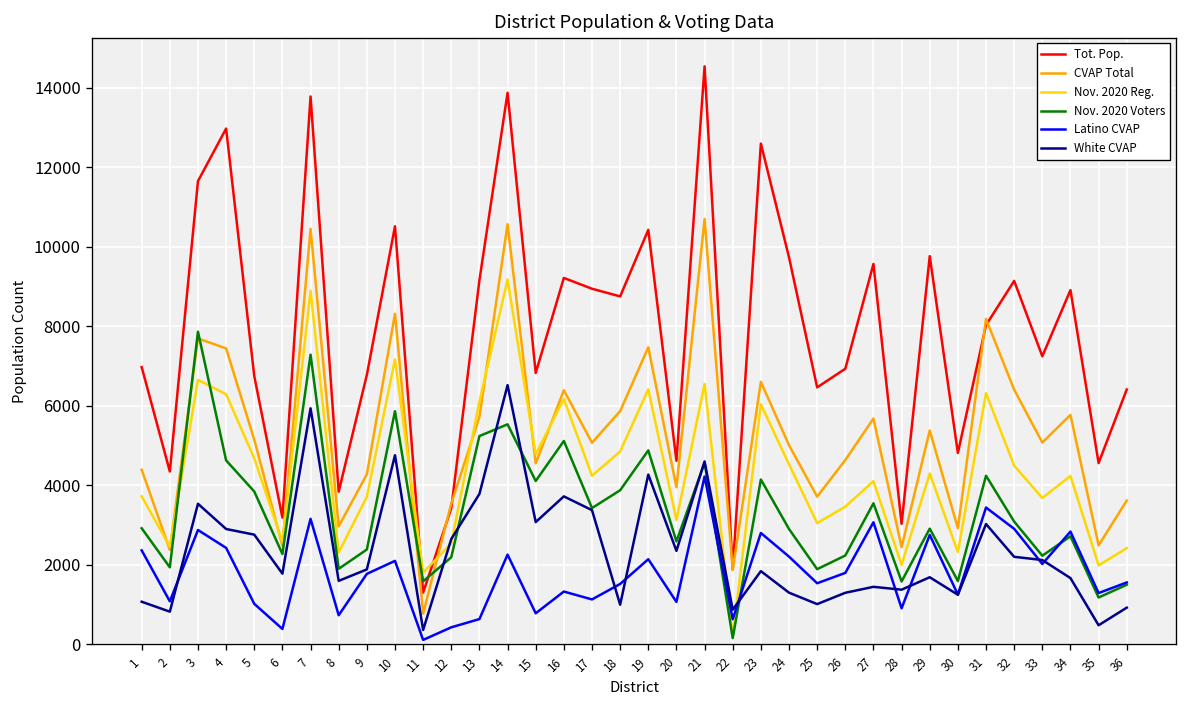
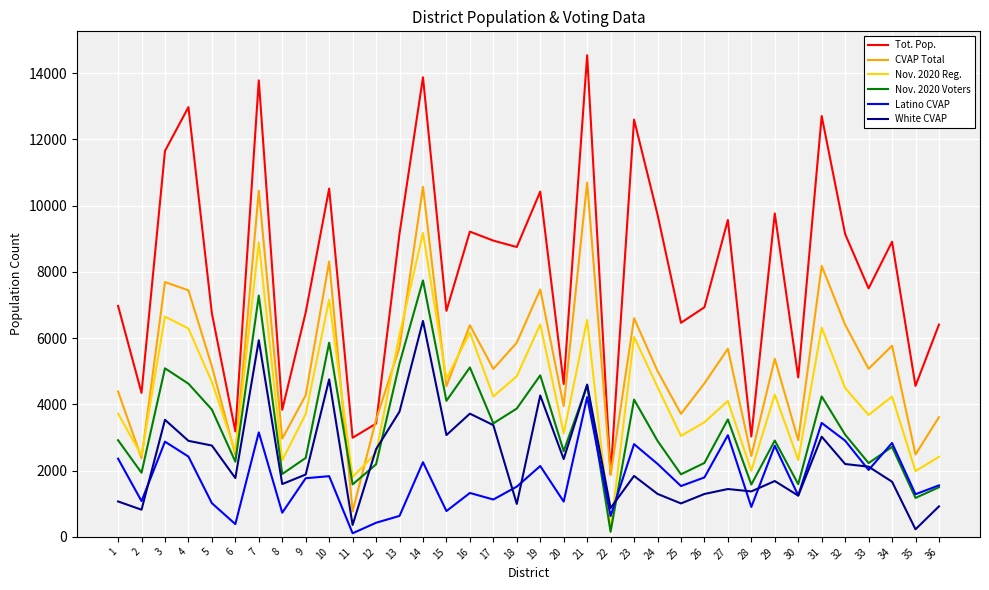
Nov. 2020 Voters, 3: 7900 -> 5100
Latino CVAP, 10: 2100 -> 1800
Tot. Pop., 11: 1300 -> 3000
Nov. 2020 Voters, 14: 5500 -> 7700
Tot. Pop., 31: 8000 -> 12700
Tot. Pop., 33: 7200 -> 7500
White CVAP, 35: 500 -> 200
